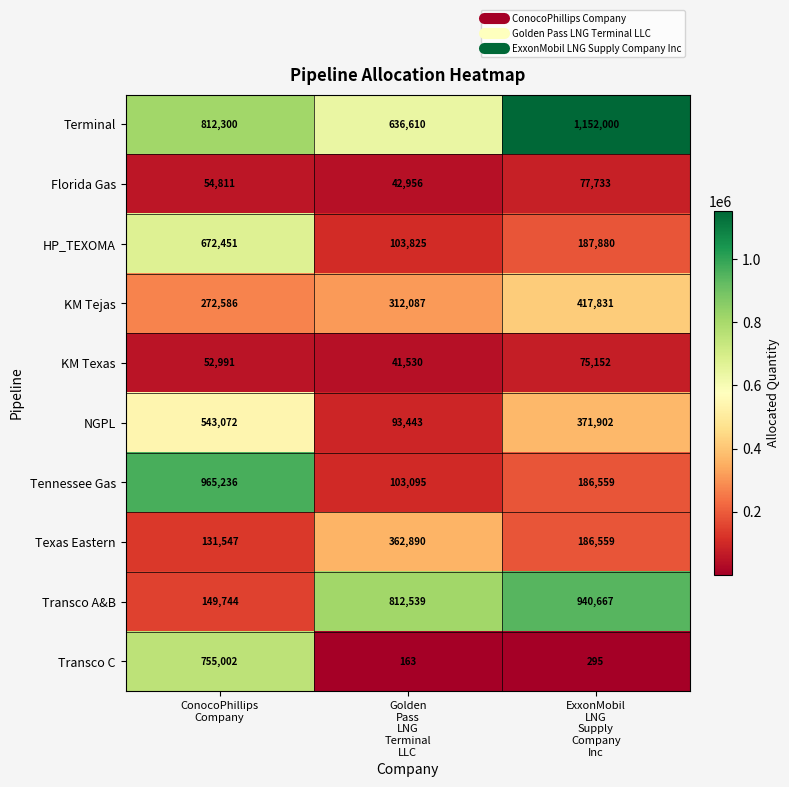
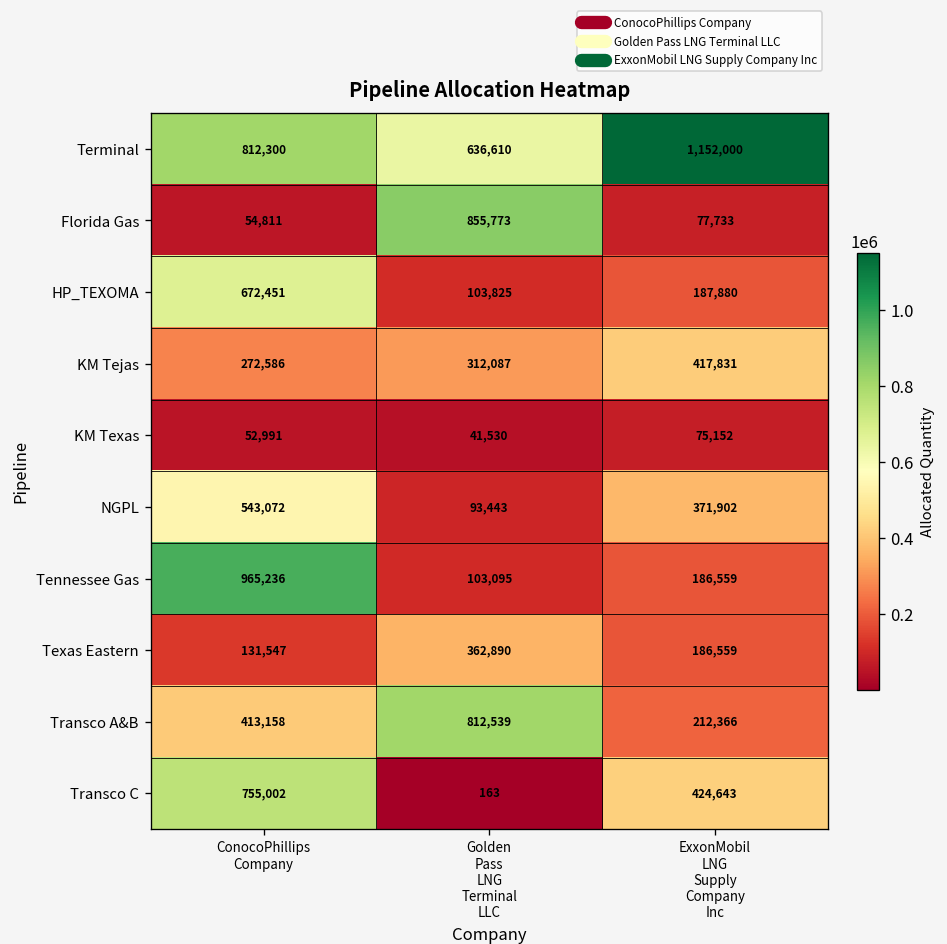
Florida Gas, Golden Pass LNG Terminal LLC: 42,956 -> 855,773
Transco A&B, ConocoPhillips Company: 149,744 -> 413,158
Transco A&B, ExxonMobil LNG Supply Company Inc: 940,667 -> 212,366
Transco C, ExxonMobil LNG Supply Company Inc: 295 -> 424,643
